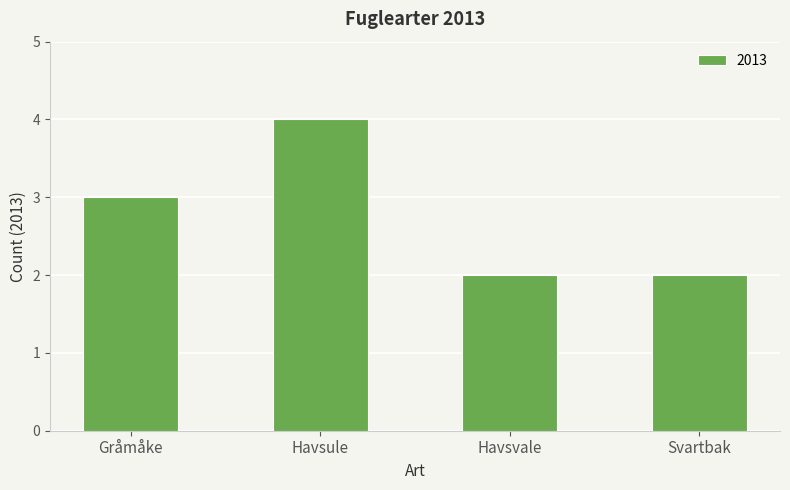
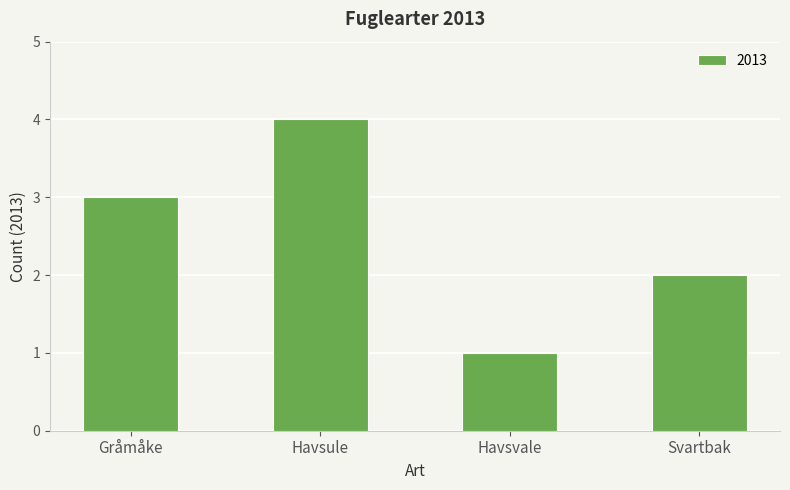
Havsvale: 2 -> 1
